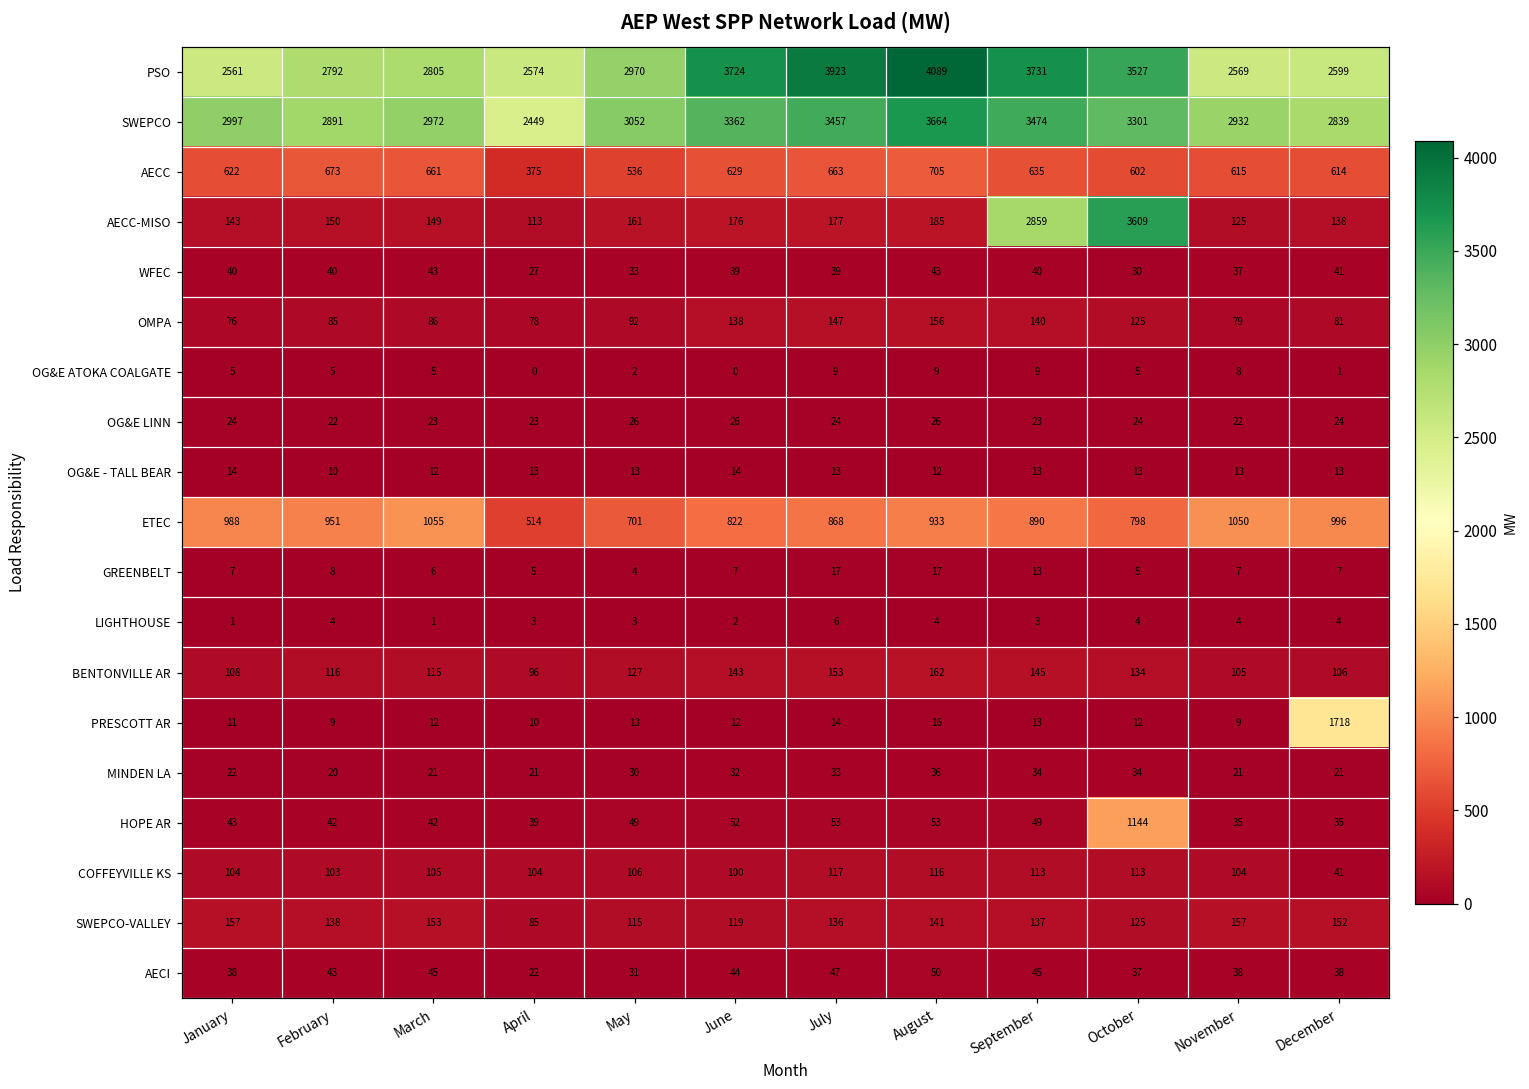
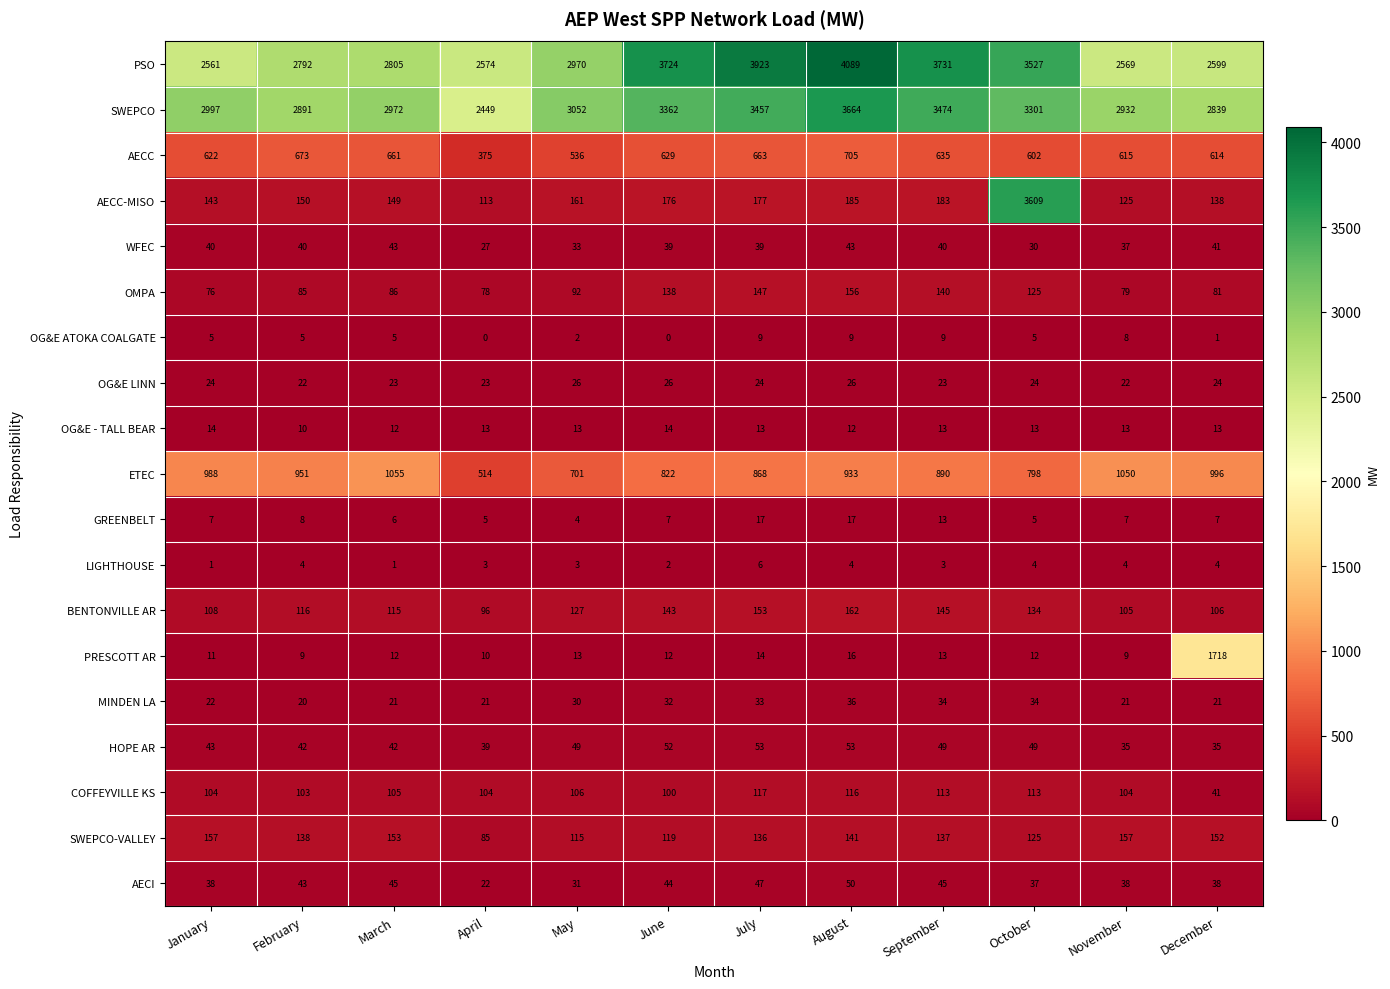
AECC-MISO, September: 2859 -> 183
HOPE AR, October: 1144 -> 49
